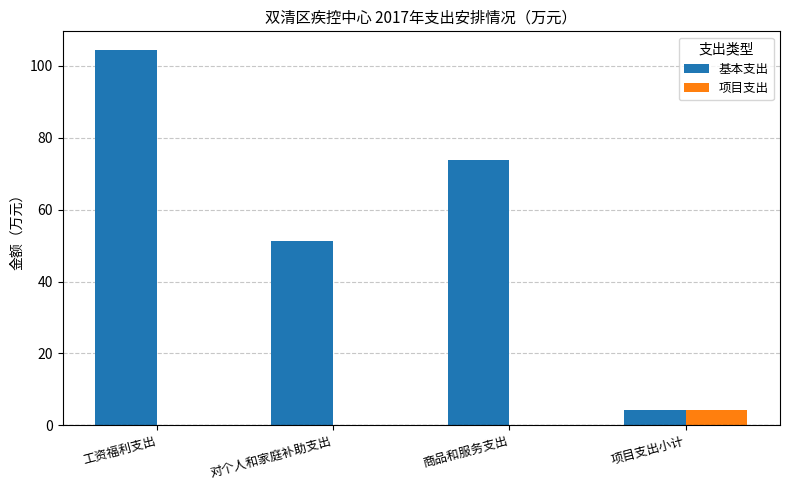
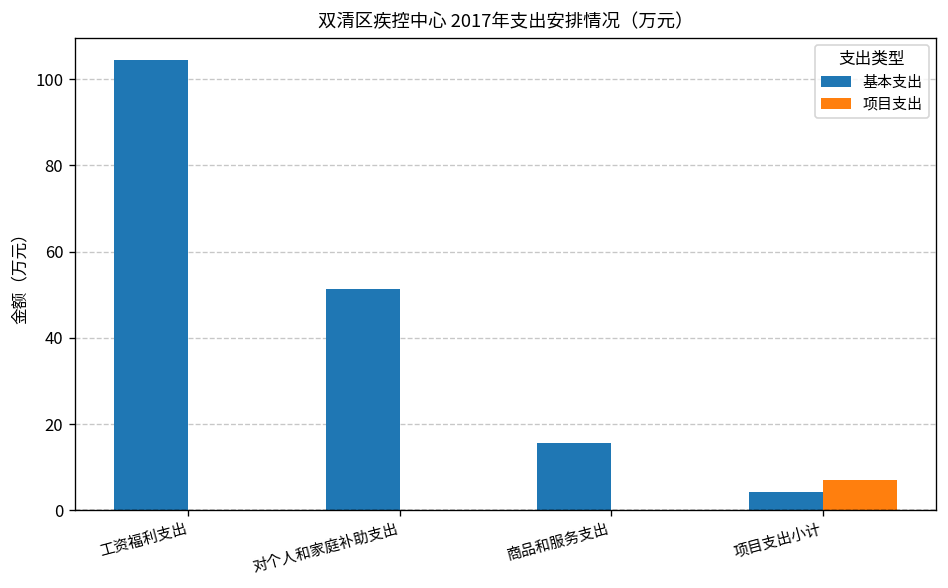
基本支出, 商品和服务支出: 74 -> 16
项目支出, 项目支出小计: 4 -> 7
